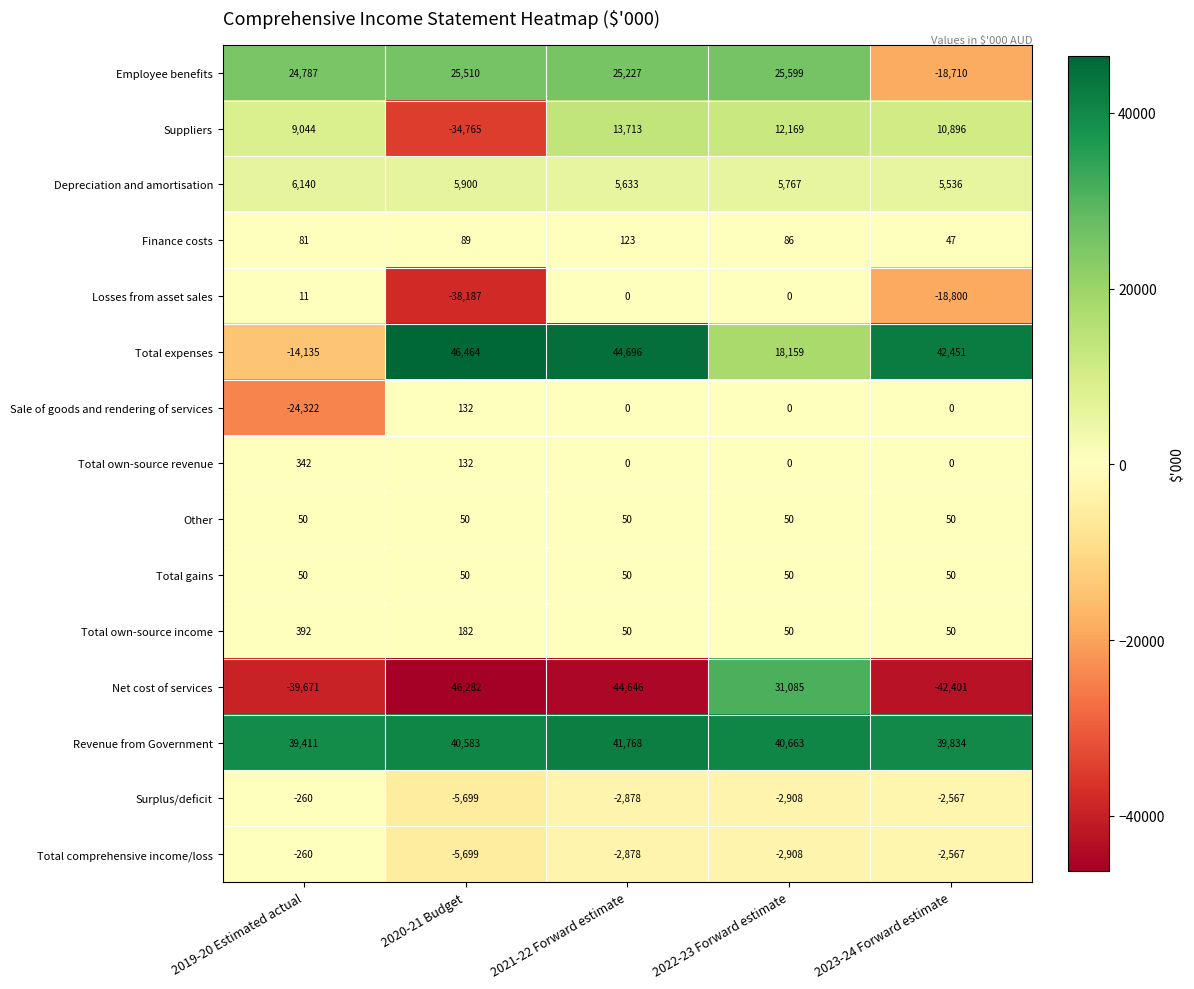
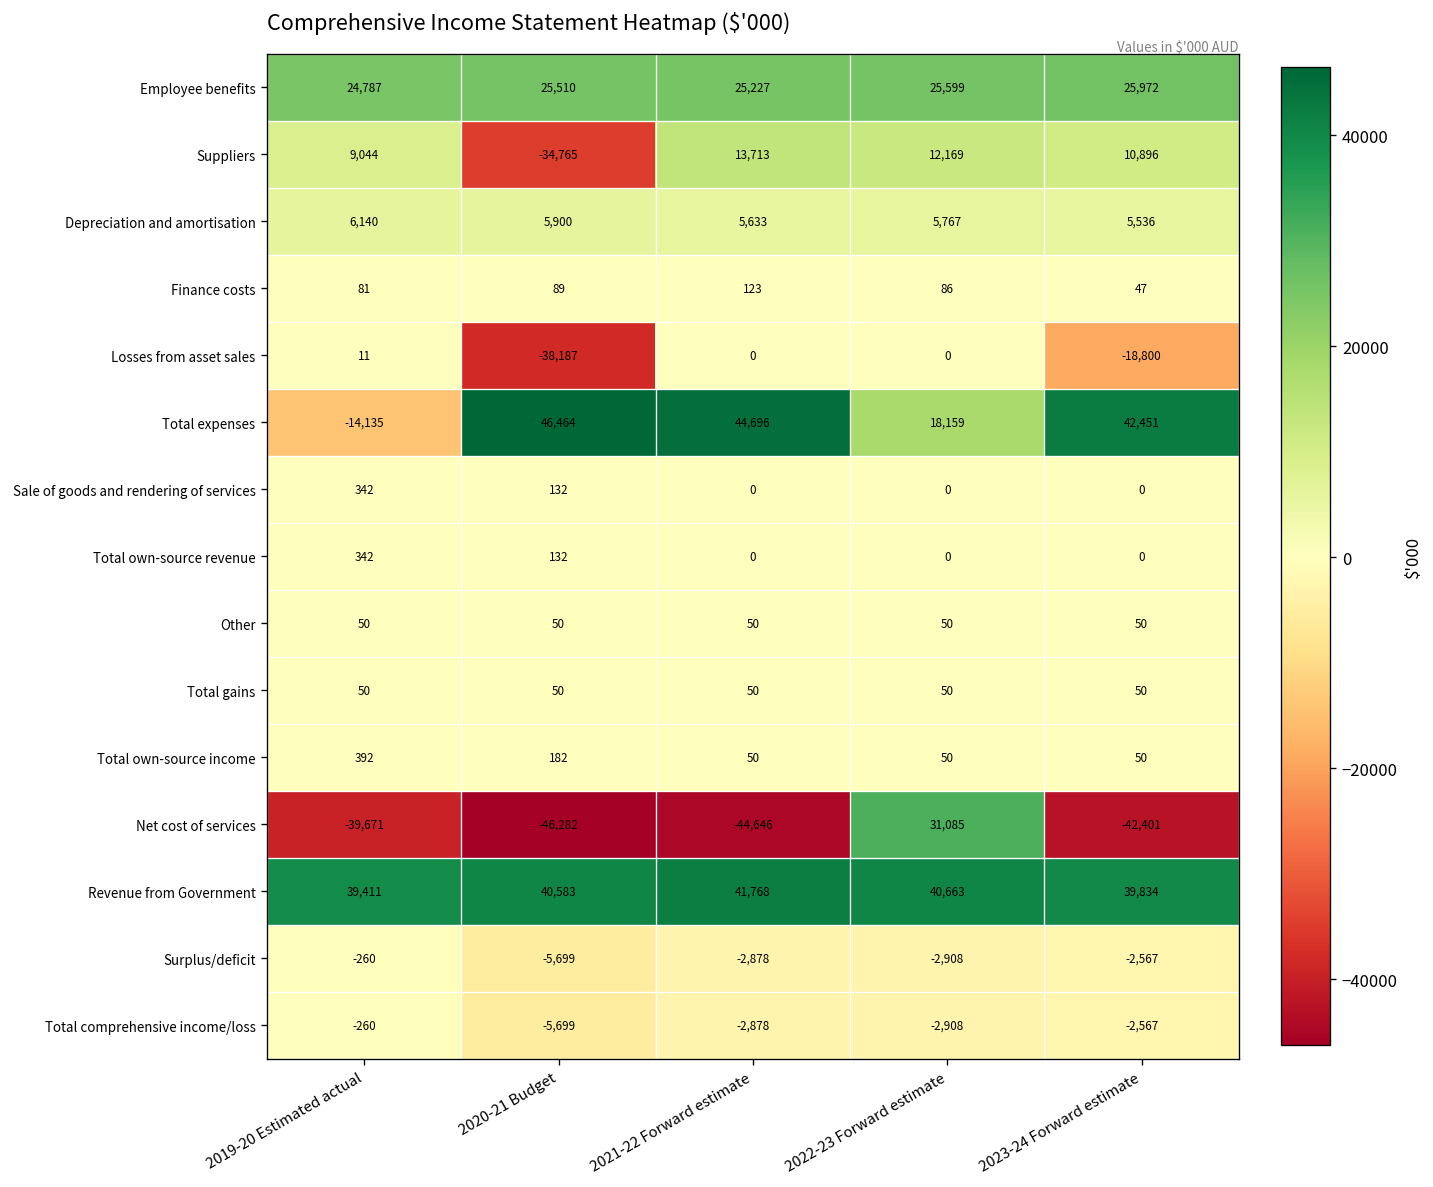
Employee benefits, 2023-24 Forward estimate: -18,710 -> 25,972
Sale of goods and rendering of services, 2019-20 Estimated actual: -24,322 -> 342
